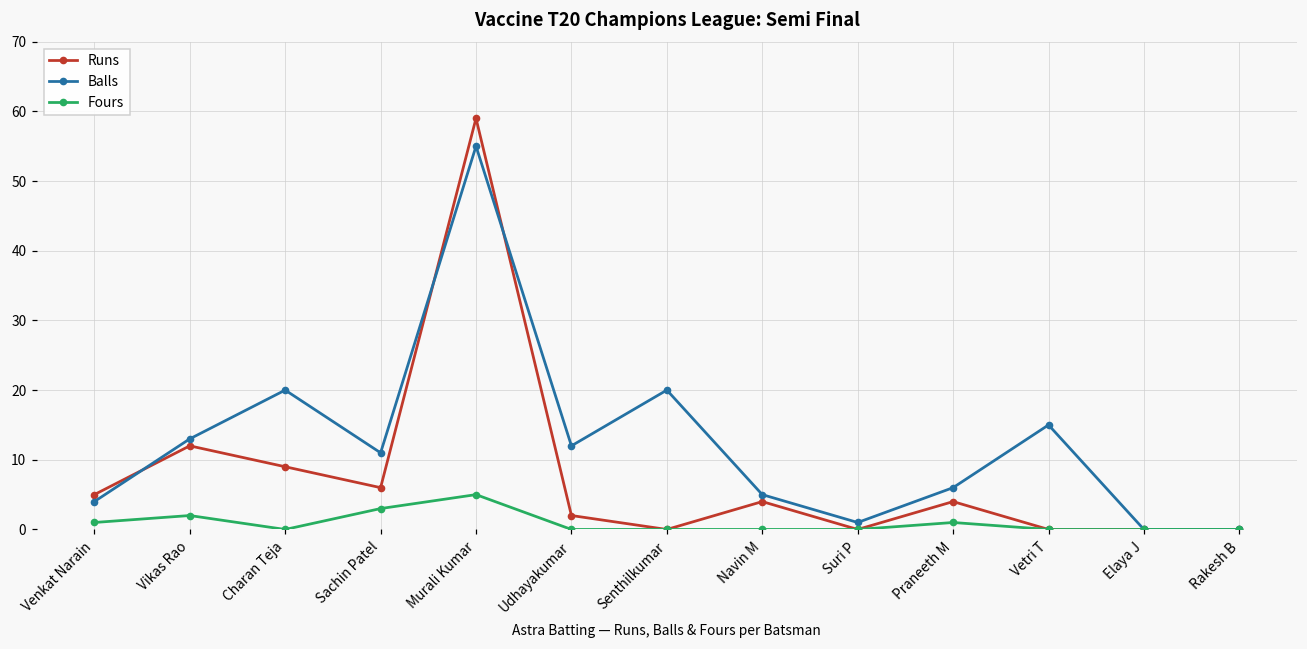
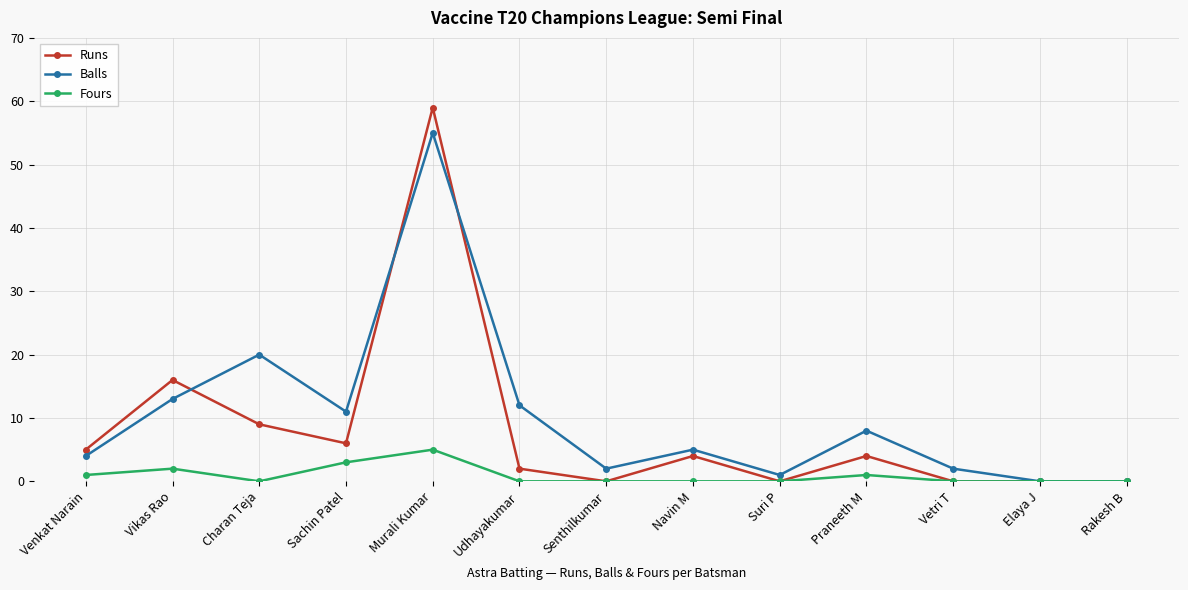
Runs, Vikas Rao: 12 -> 16
Balls, Senthilkumar: 20 -> 2
Balls, Praneeth M: 6 -> 8
Balls, Vetri T: 15 -> 2
